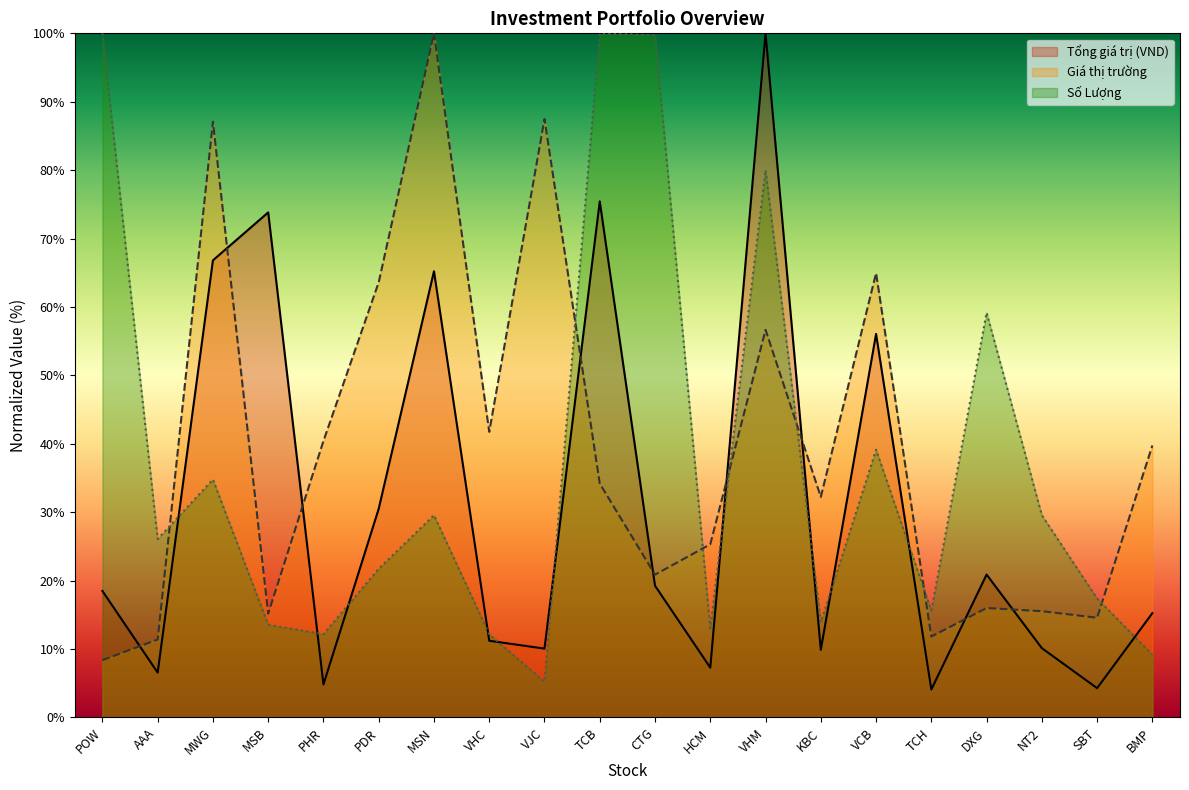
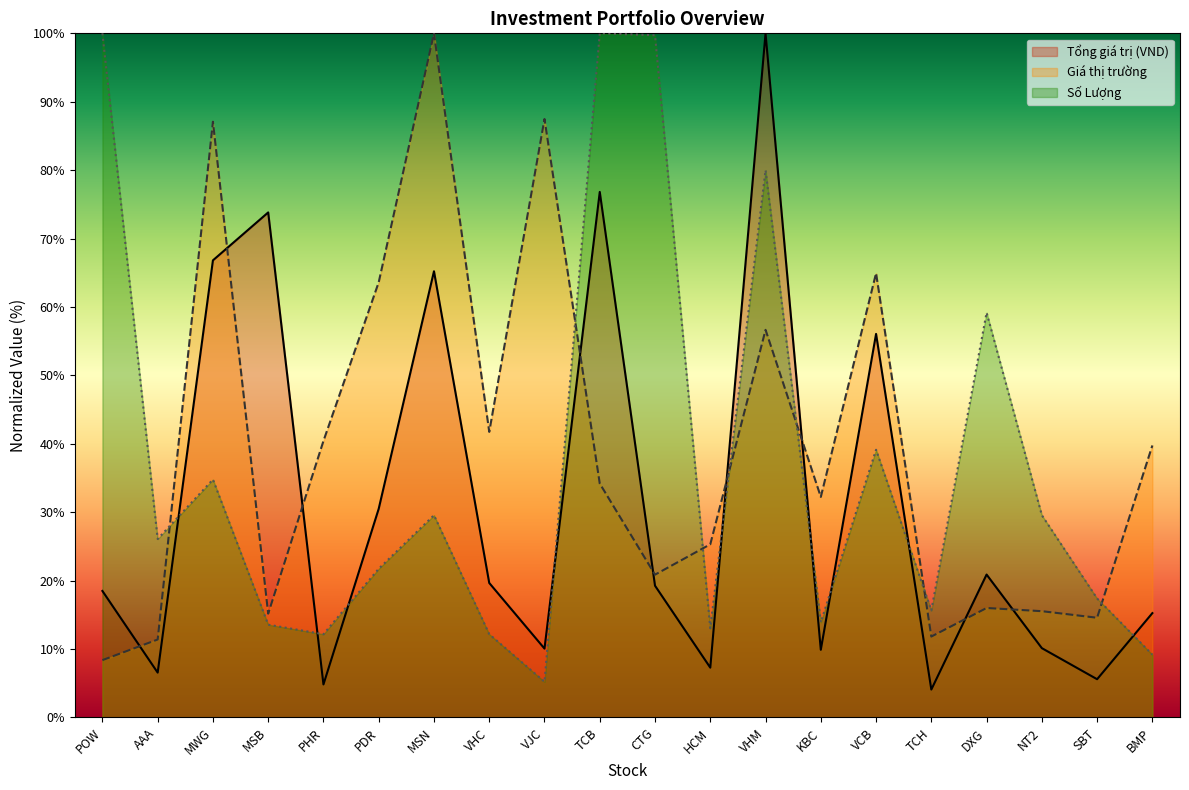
Tổng giá trị (VND), VHC: 11% -> 20%
Tổng giá trị (VND), TCB: 75% -> 77%
Tổng giá trị (VND), SBT: 4% -> 6%
